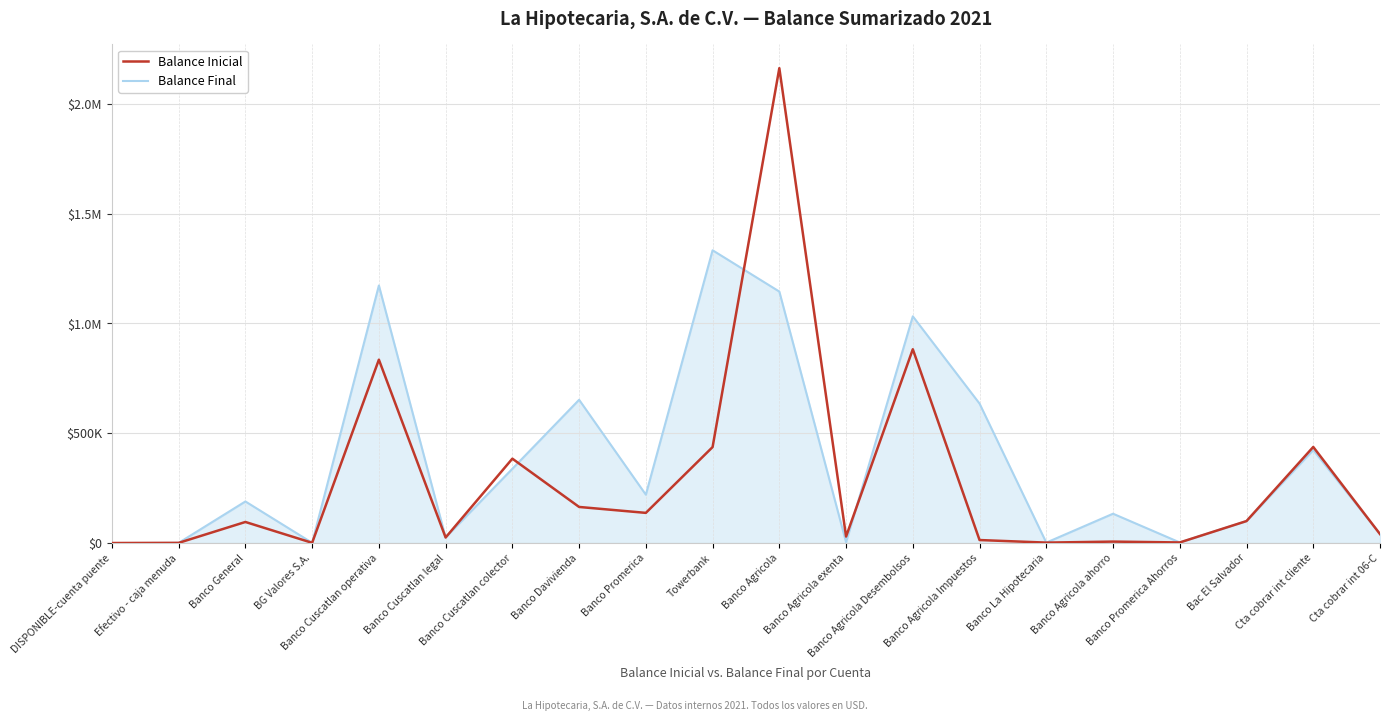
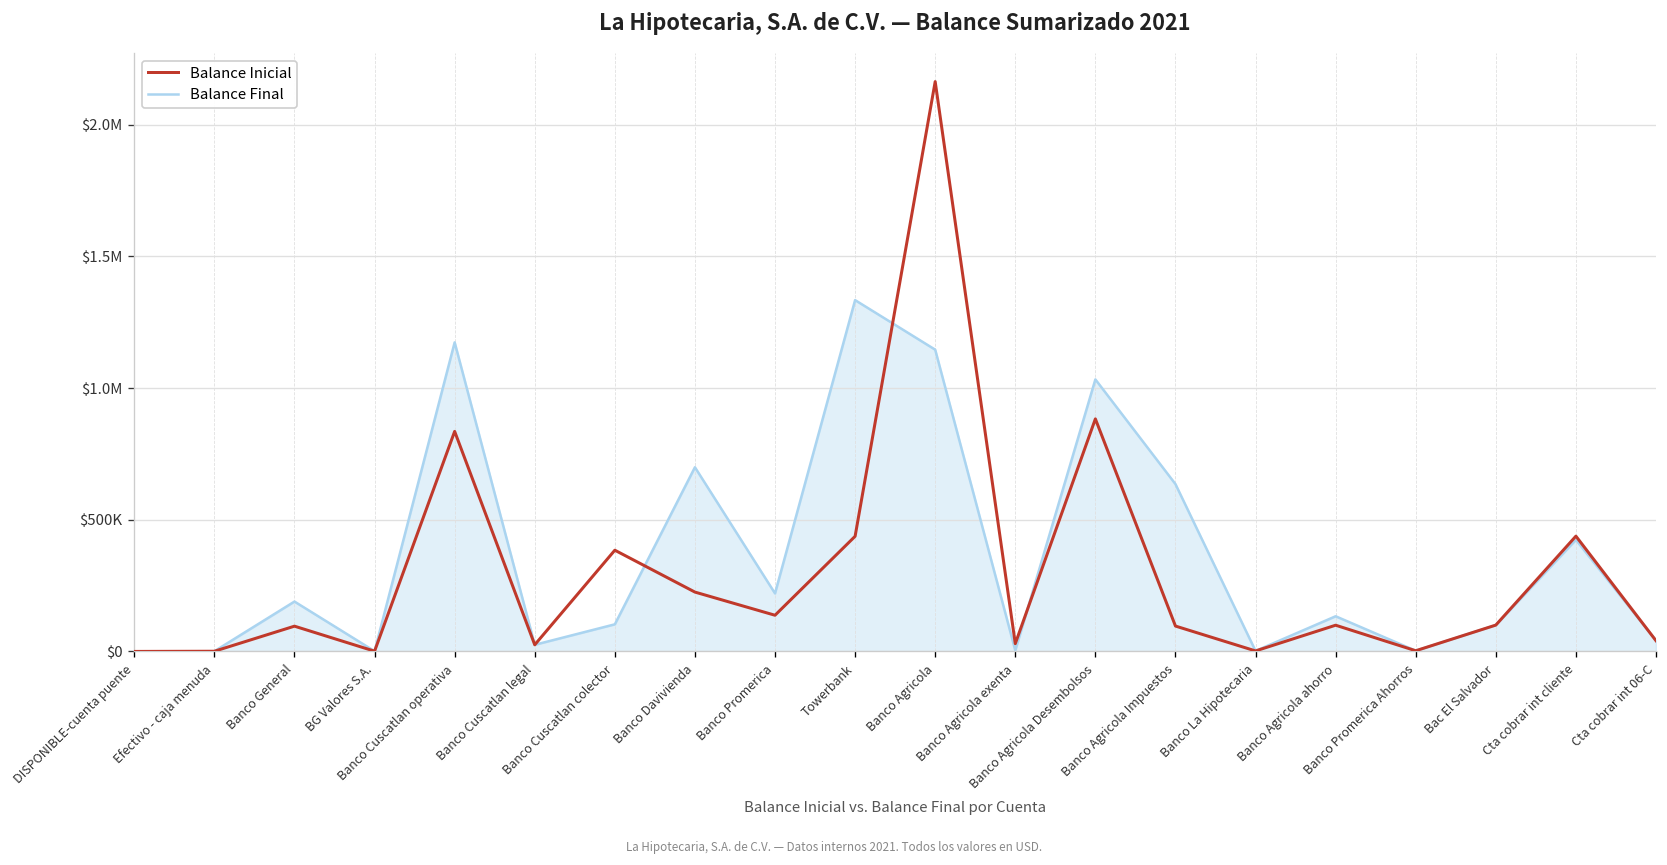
Balance Final, Banco Cuscatlan colector: $340000 -> $100000
Balance Inicial, Banco Davivienda: $160000 -> $230000
Balance Final, Banco Davivienda: $650000 -> $700000
Balance Inicial, Banco Agricola Impuestos: $10000 -> $100000
Balance Inicial, Banco Agricola ahorro: $10000 -> $100000
